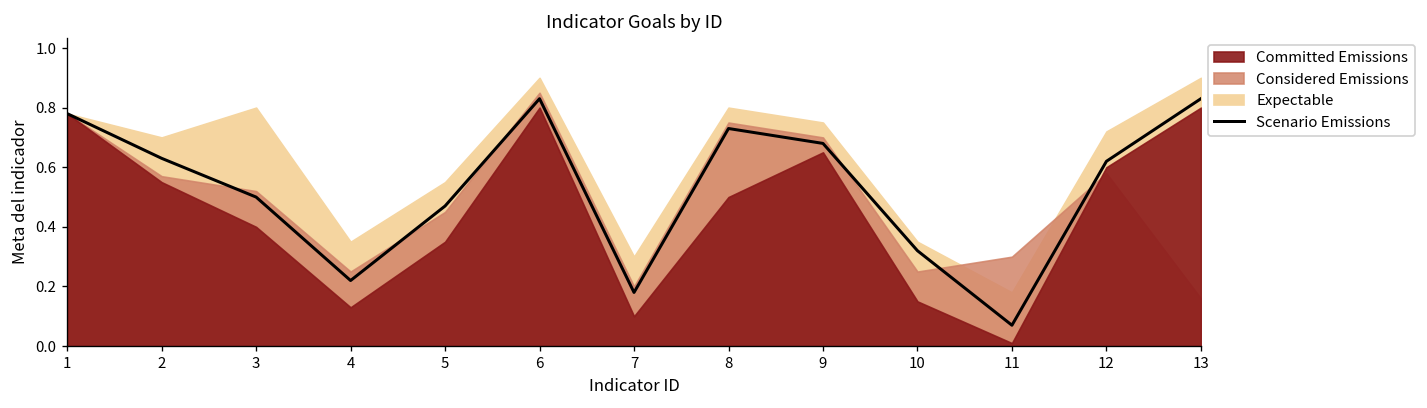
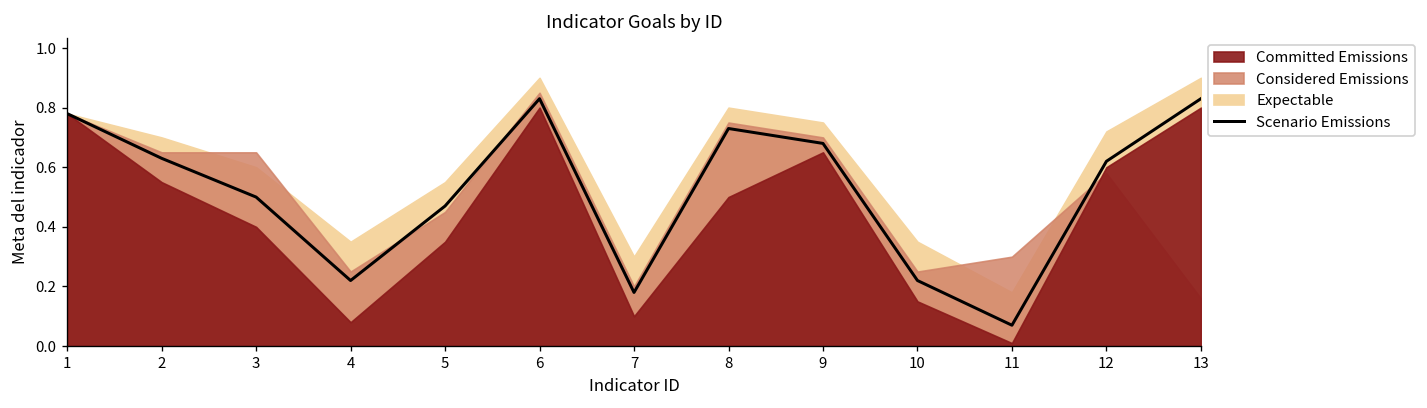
Considered Emissions, 2: 0.57 -> 0.65
Expectable, 3: 0.8 -> 0.6
Considered Emissions, 3: 0.52 -> 0.65
Committed Emissions, 4: 0.13 -> 0.08
Scenario Emissions, 10: 0.32 -> 0.22
